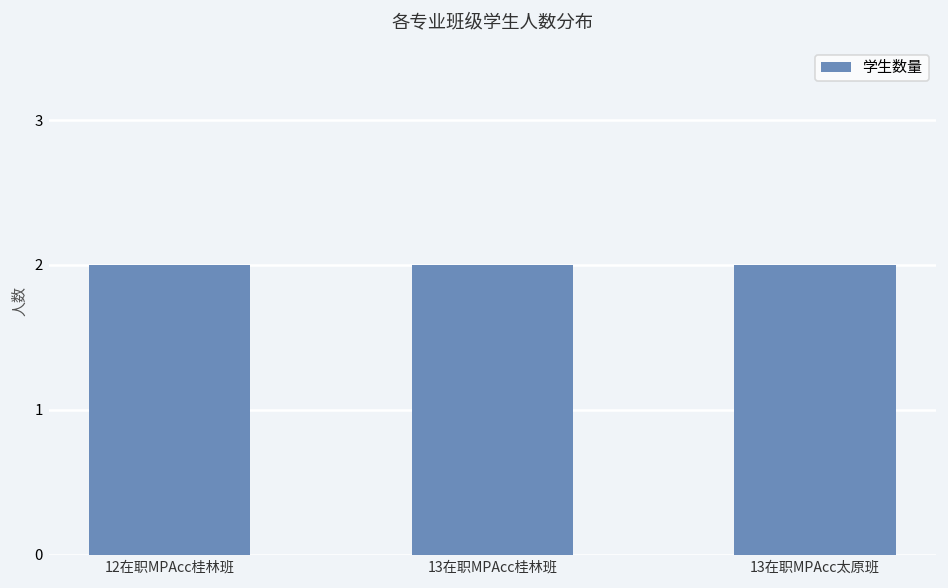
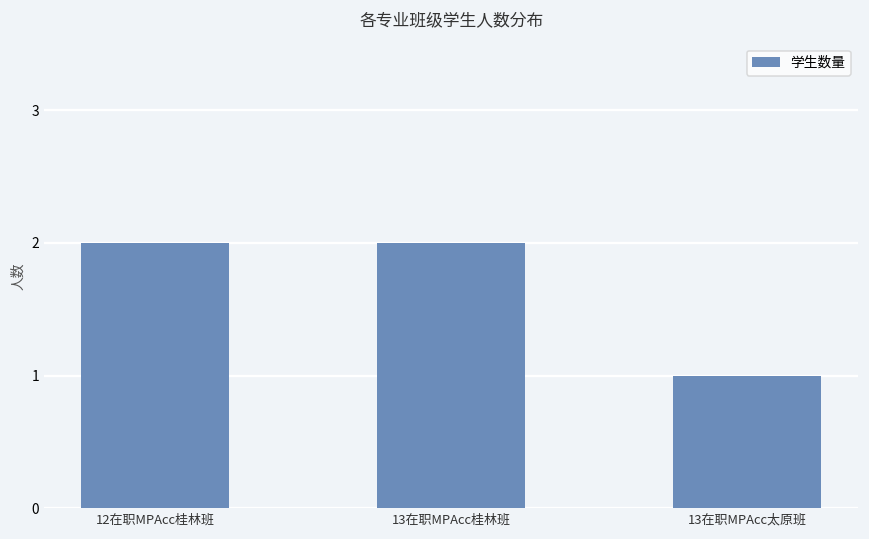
13在职MPAcc太原班: 2 -> 1
